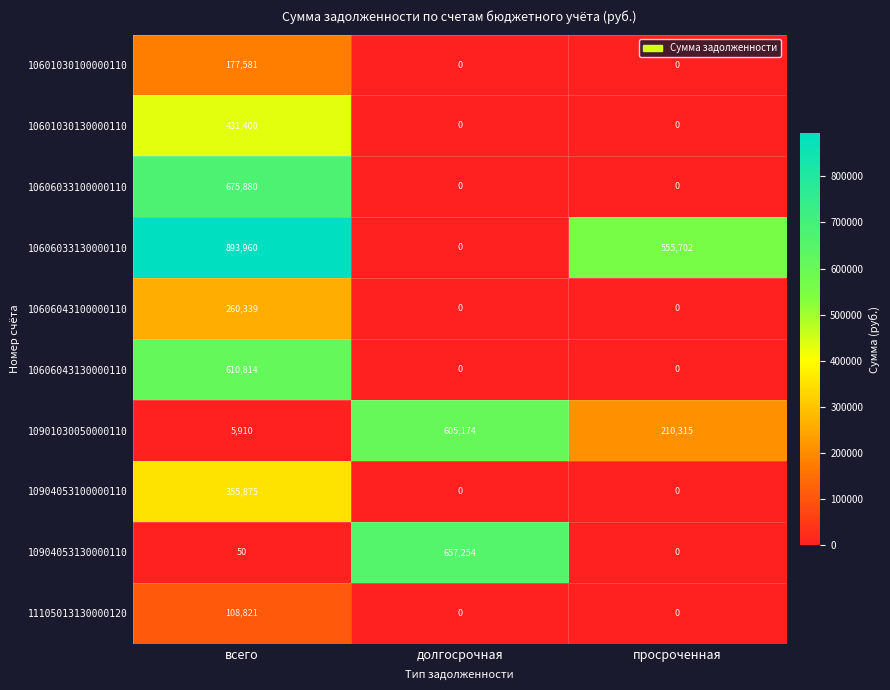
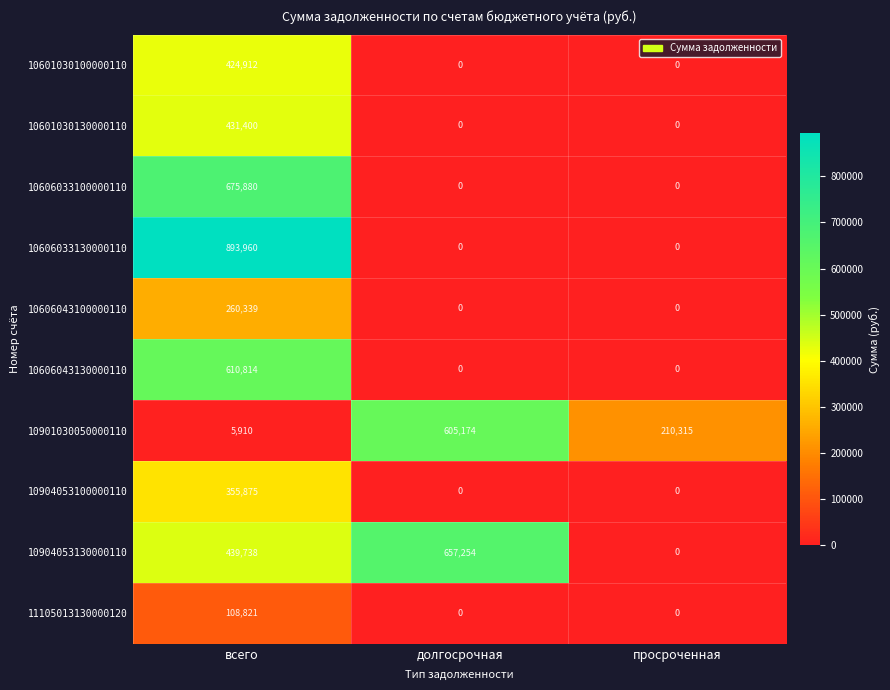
10601030100000110, всего: 177,581 -> 424,912
10606033130000110, просроченная: 555,702 -> 0
10904053130000110, всего: 50 -> 439,738
